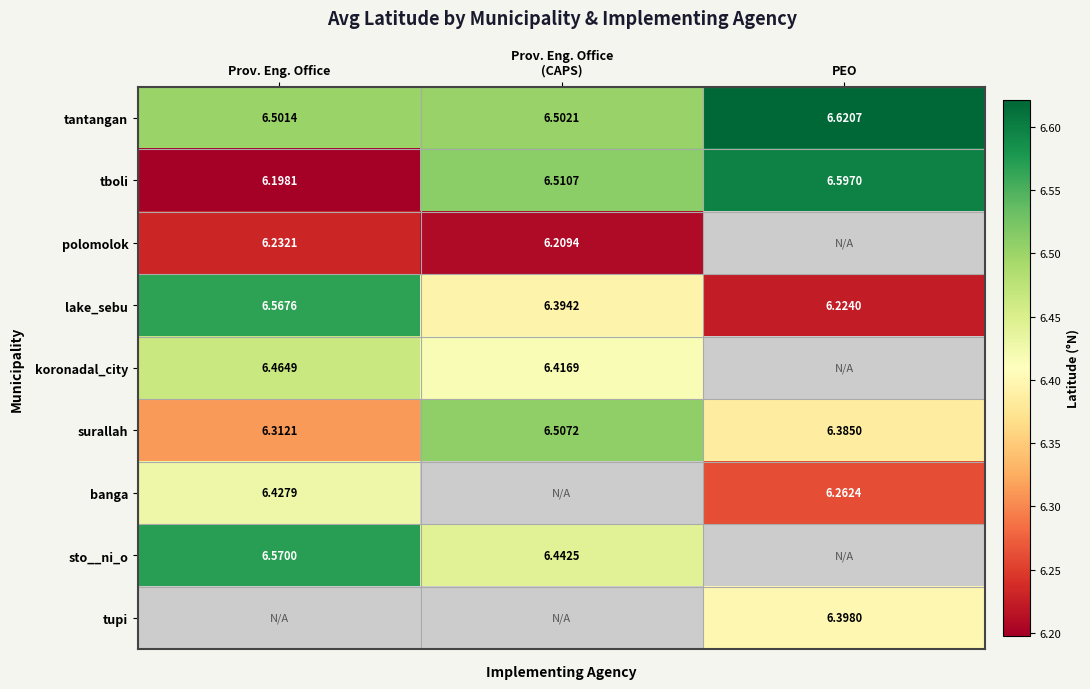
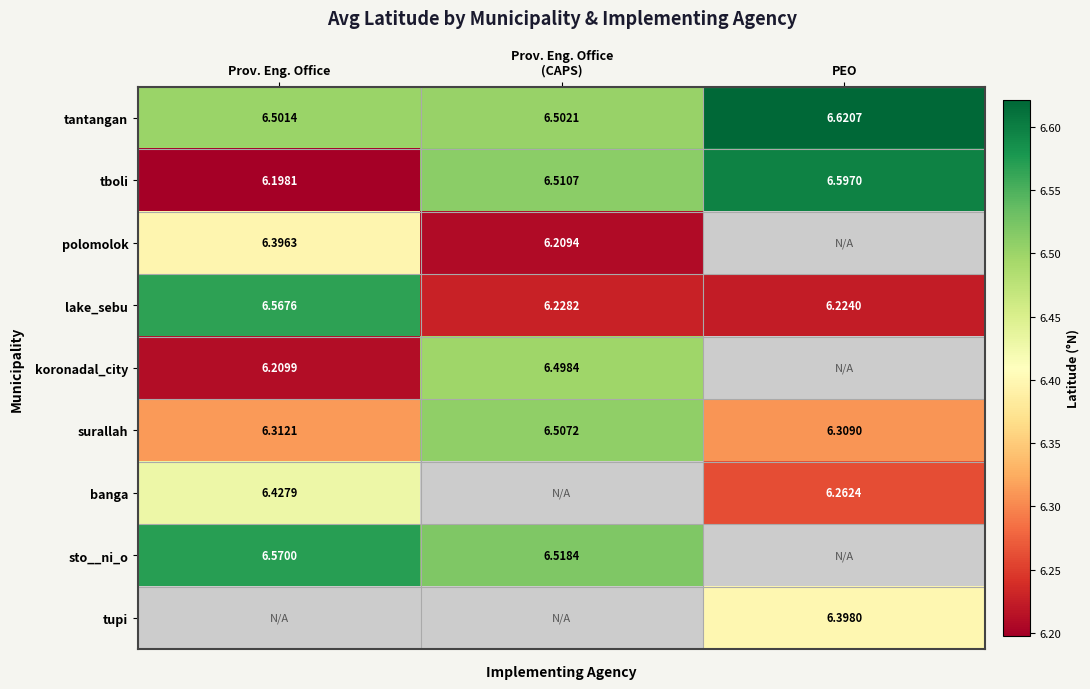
polomolok, Prov. Eng. Office: 6.2321 -> 6.3963
lake_sebu, Prov. Eng. Office (CAPS): 6.3942 -> 6.2282
koronadal_city, Prov. Eng. Office: 6.4649 -> 6.2099
koronadal_city, Prov. Eng. Office (CAPS): 6.4169 -> 6.4984
surallah, PEO: 6.3850 -> 6.3090
sto__ni_o, Prov. Eng. Office (CAPS): 6.4425 -> 6.5184
